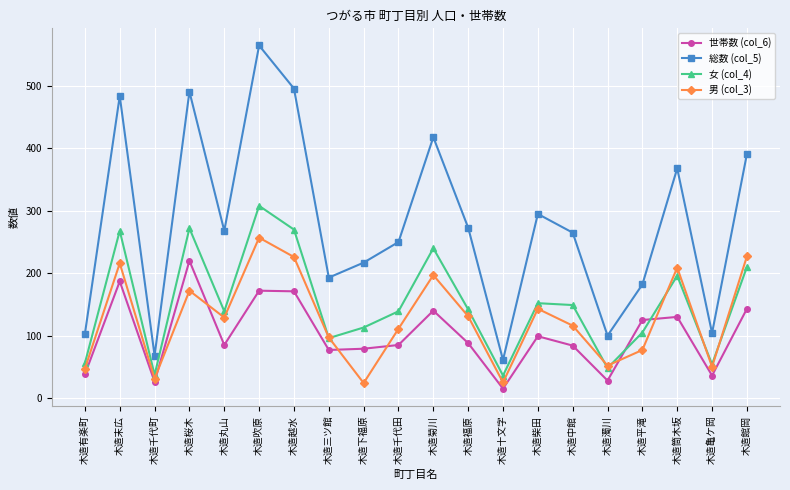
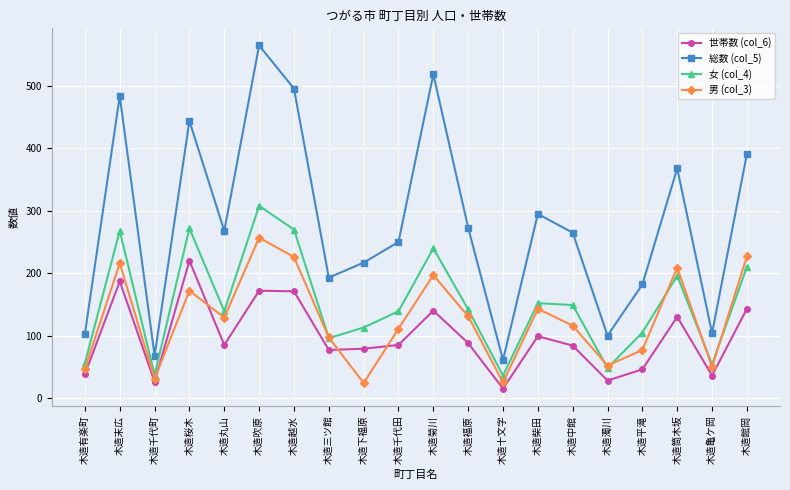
総数 (col_5), 木造桜木: 490 -> 440
総数 (col_5), 木造菊川: 420 -> 520
世帯数 (col_6), 木造平滝: 130 -> 50
